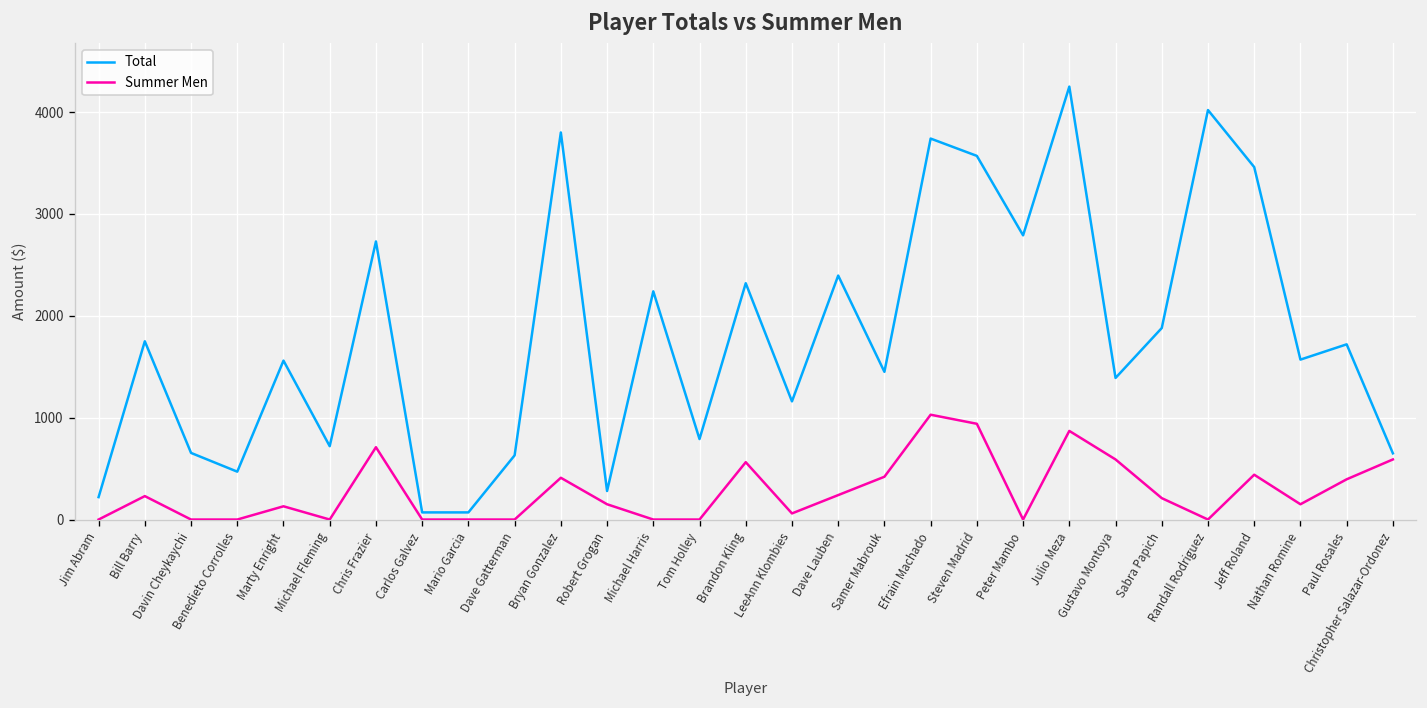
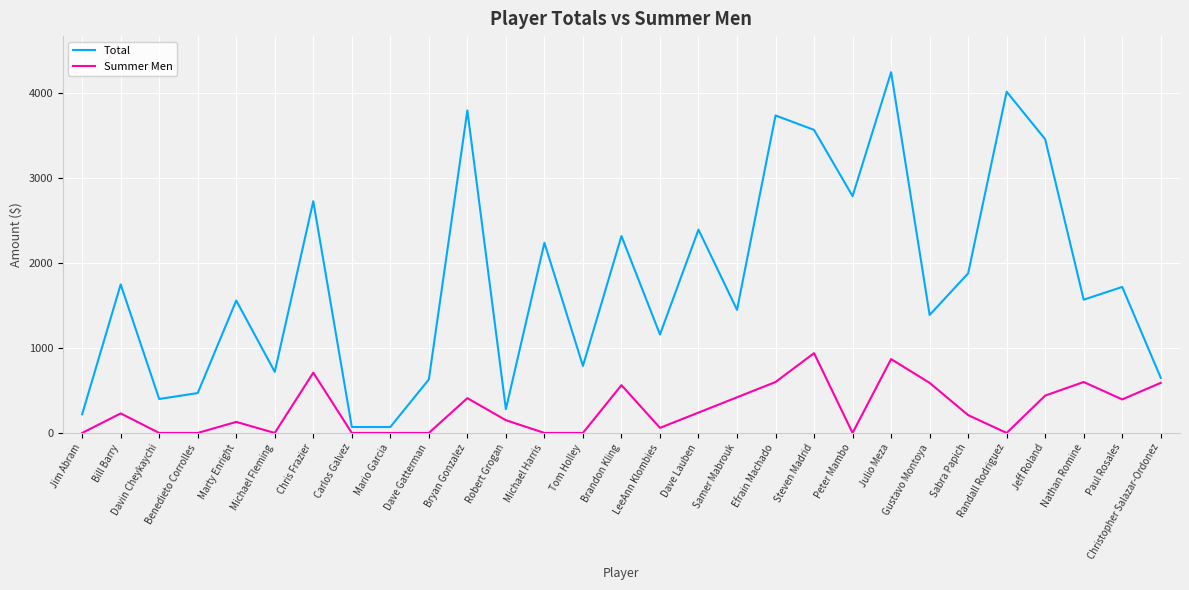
Total, Davin Cheykaychi: 700 -> 400
Summer Men, Efrain Machado: 1000 -> 600
Summer Men, Nathan Romine: 200 -> 600
